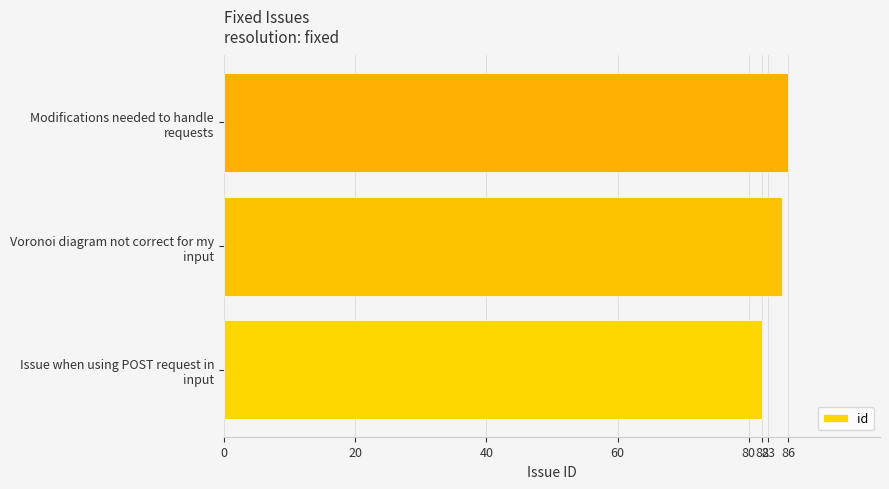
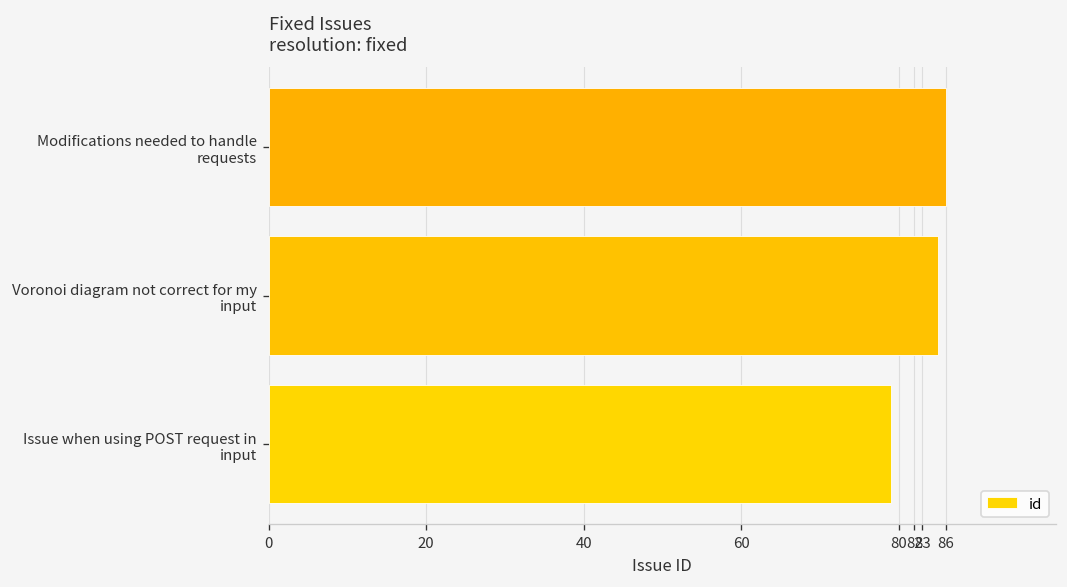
Issue when using POST request in input: 82 -> 79
